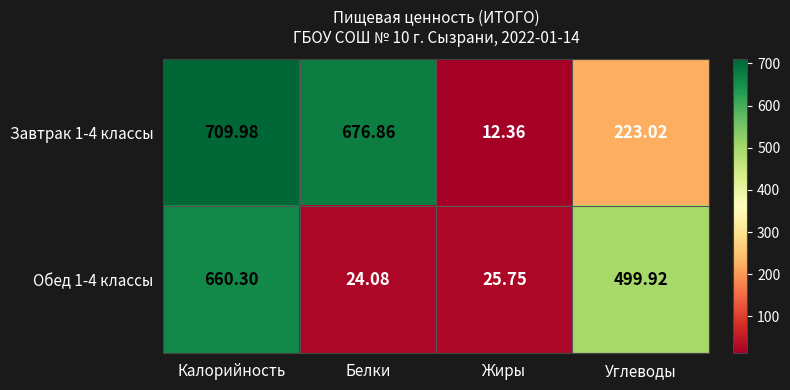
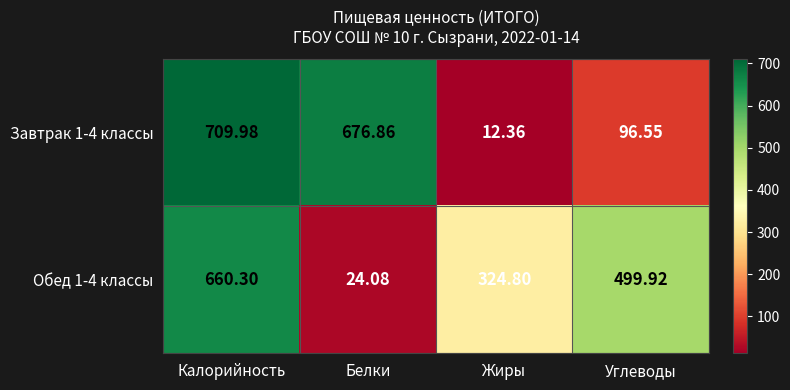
Завтрак 1-4 классы, Углеводы: 223.02 -> 96.55
Обед 1-4 классы, Жиры: 25.75 -> 324.80
